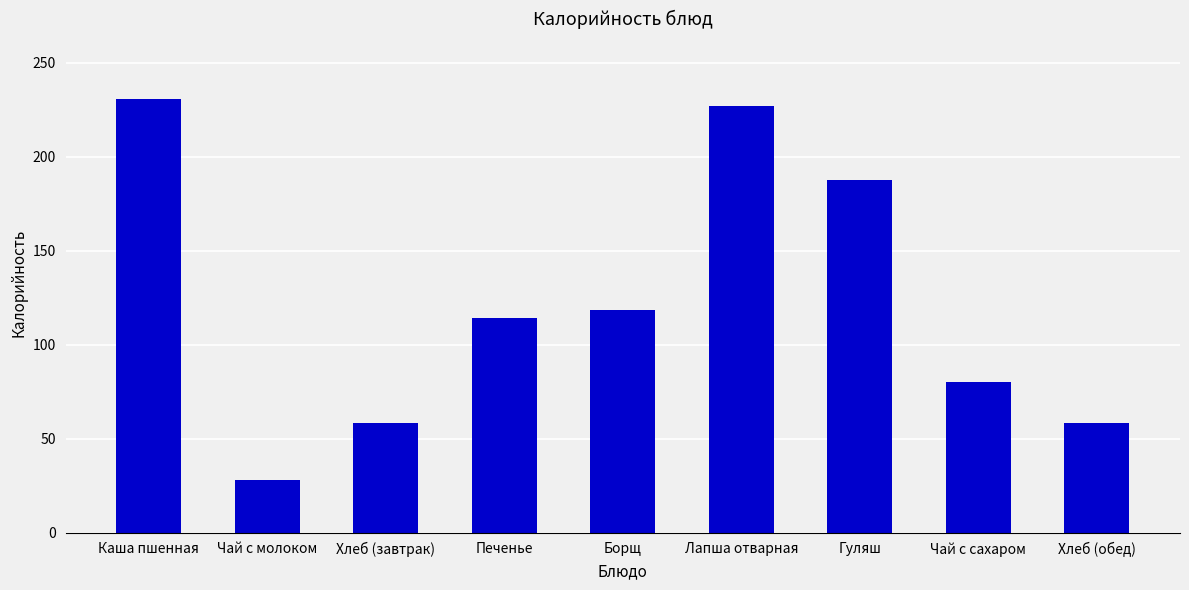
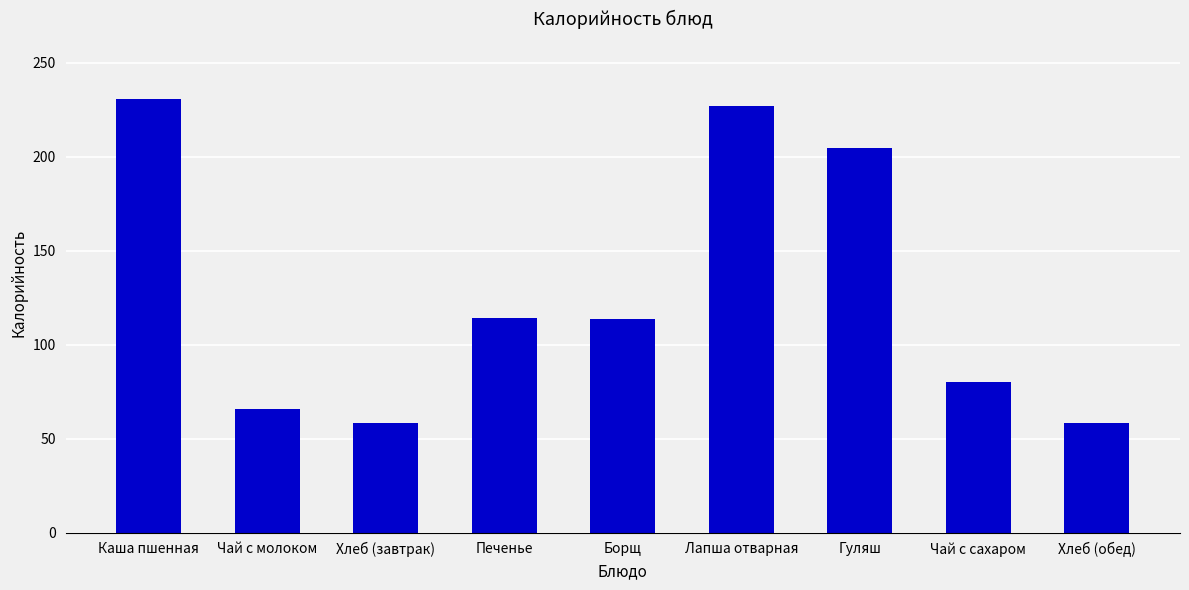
Чай с молоком: 28 -> 66
Борщ: 119 -> 114
Гуляш: 188 -> 205
